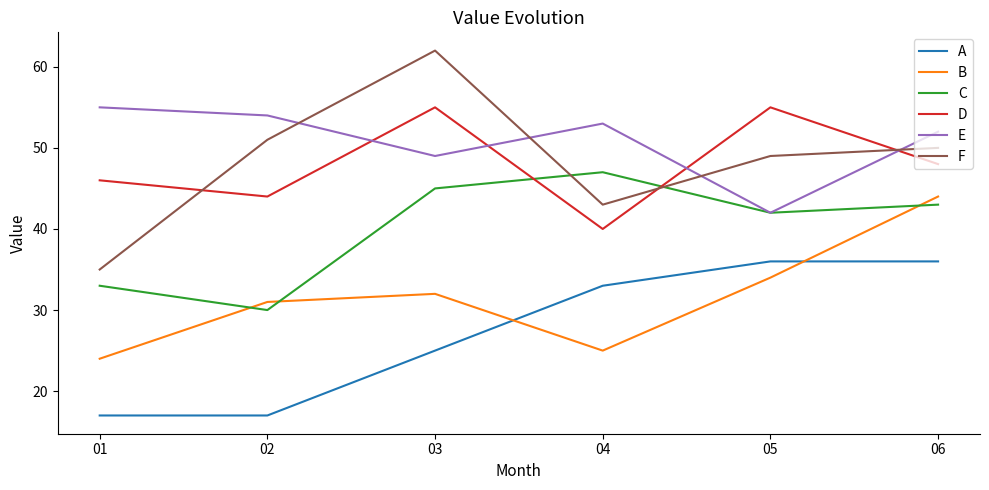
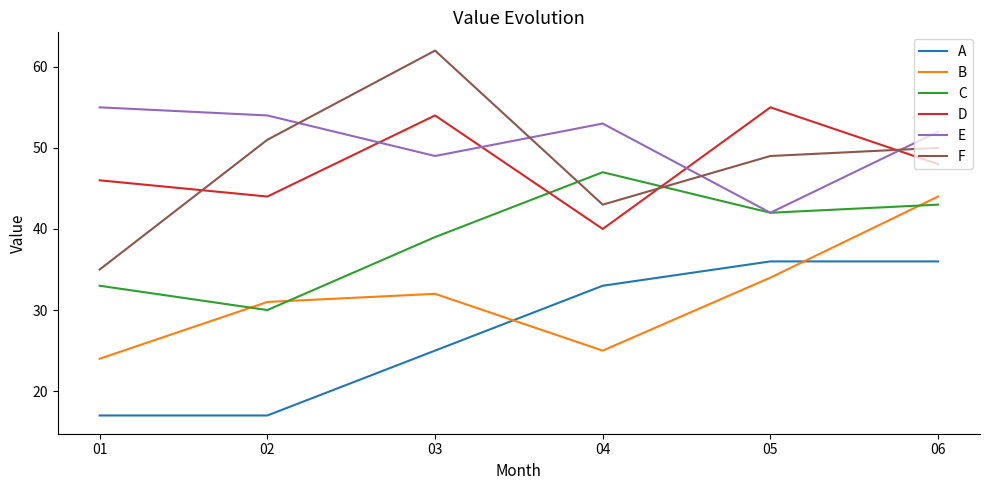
C, 03: 45 -> 39
D, 03: 55 -> 54
